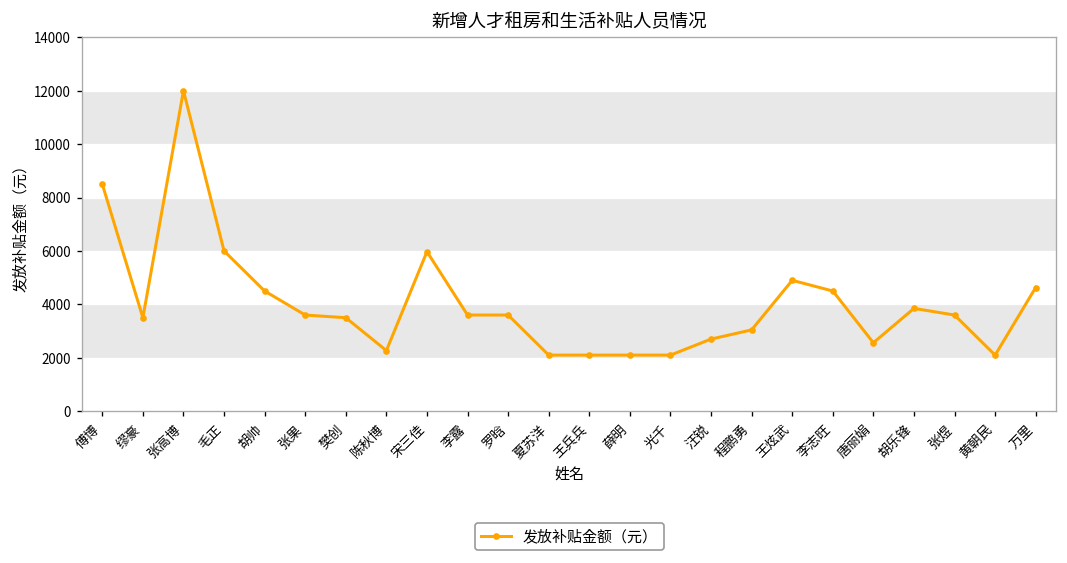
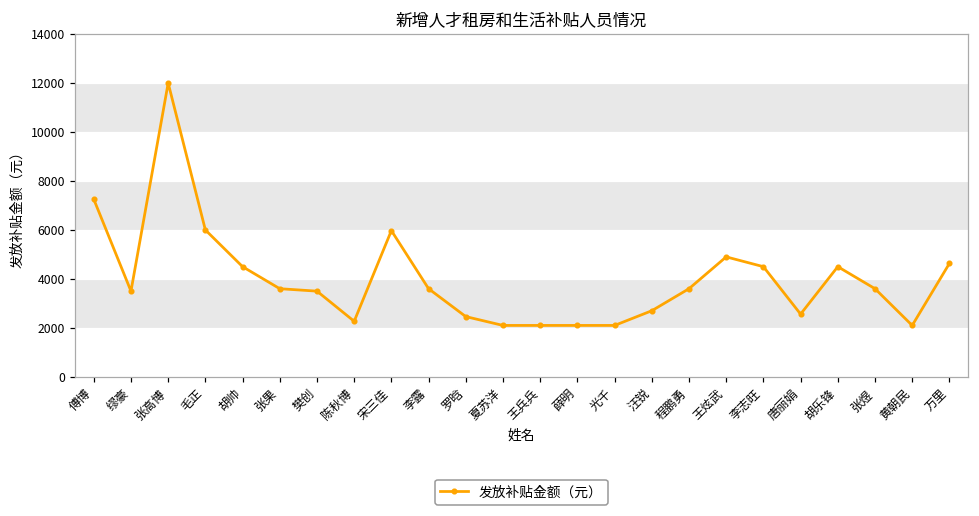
傅博: 8500 -> 7300
罗晗: 3600 -> 2500
程鹏勇: 3000 -> 3600
胡乐锋: 3800 -> 4500
